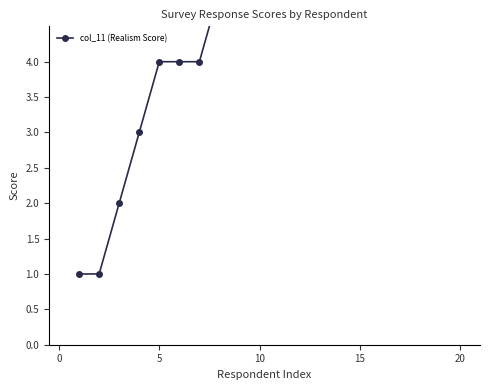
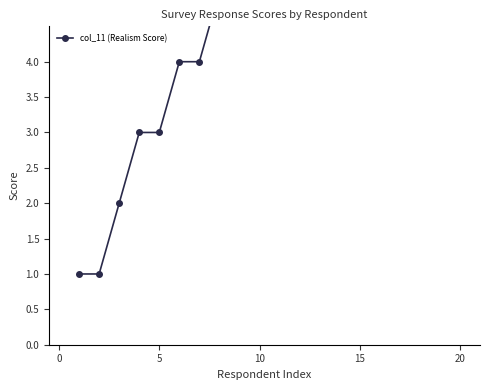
5: 4 -> 3
